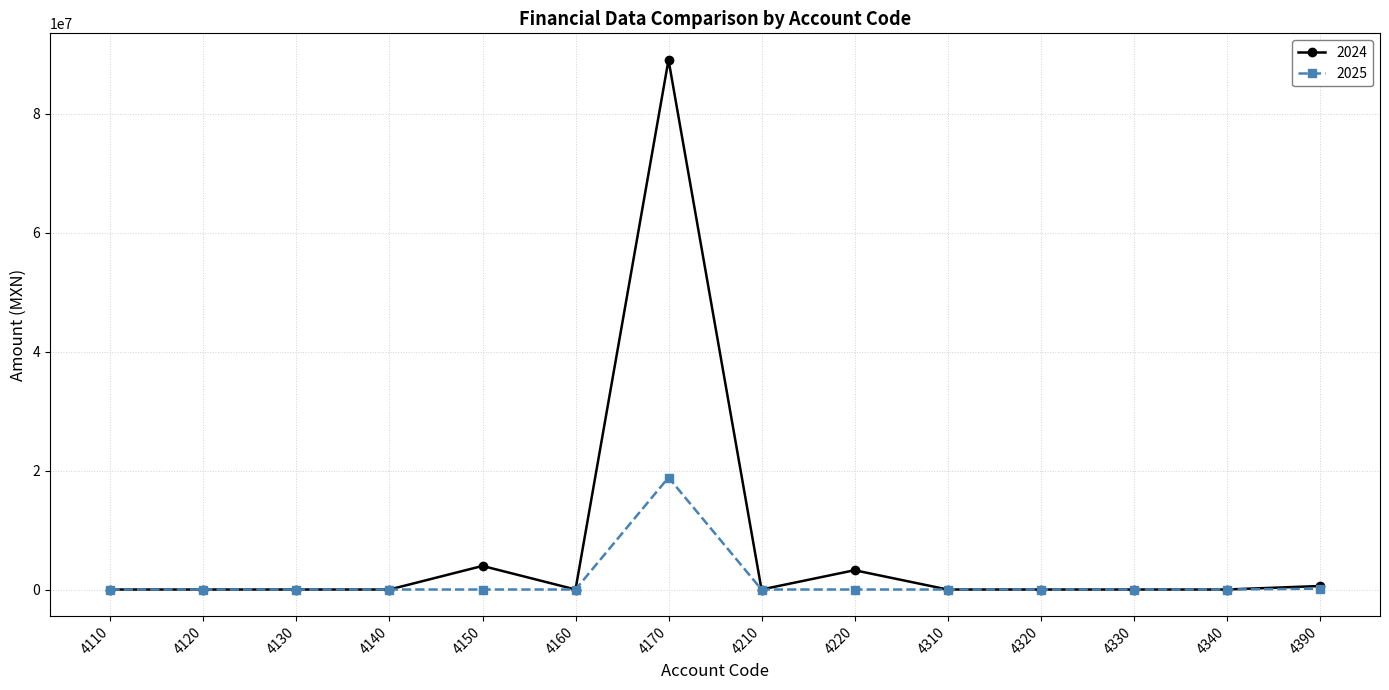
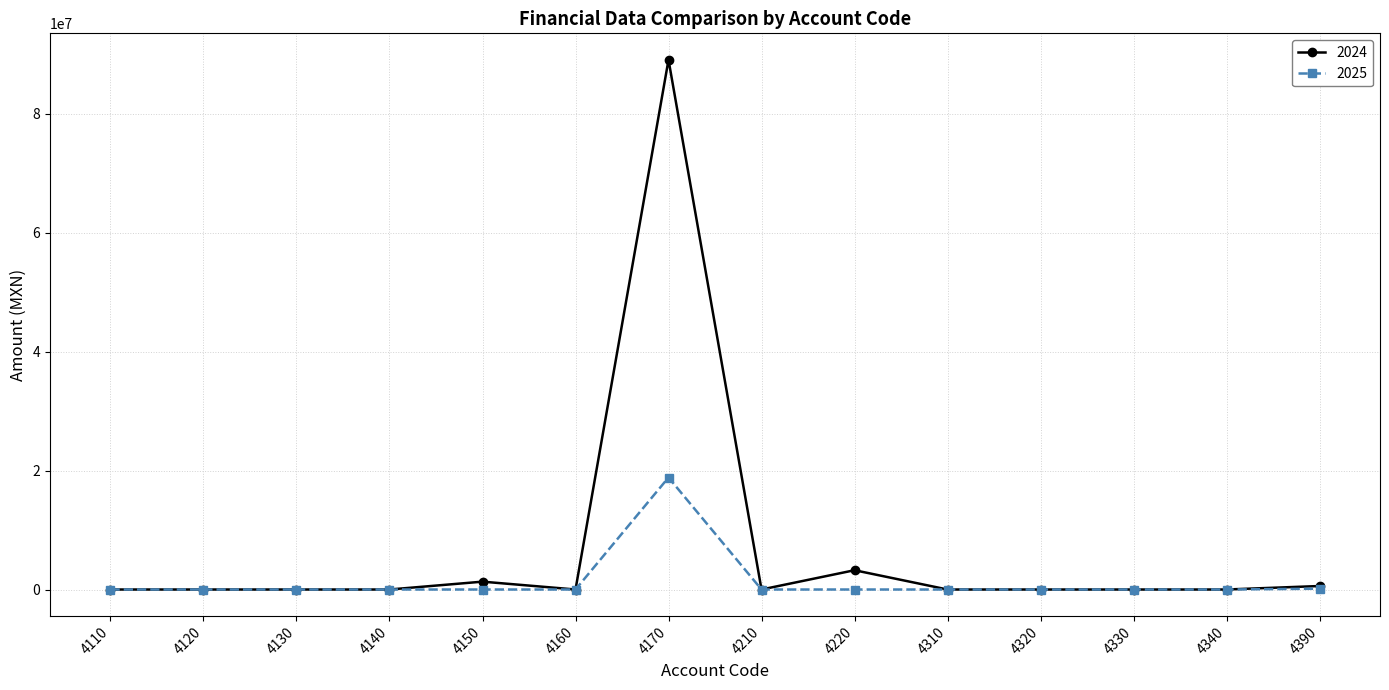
2024, 4150: 4000000 -> 1000000
